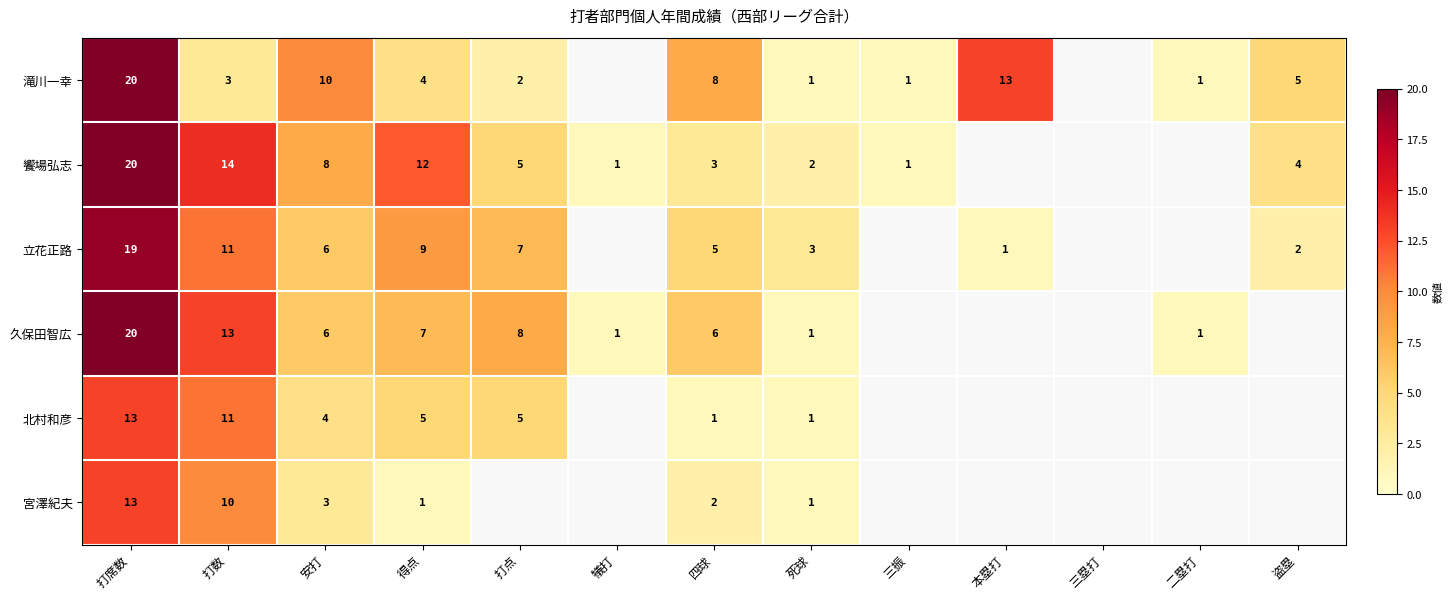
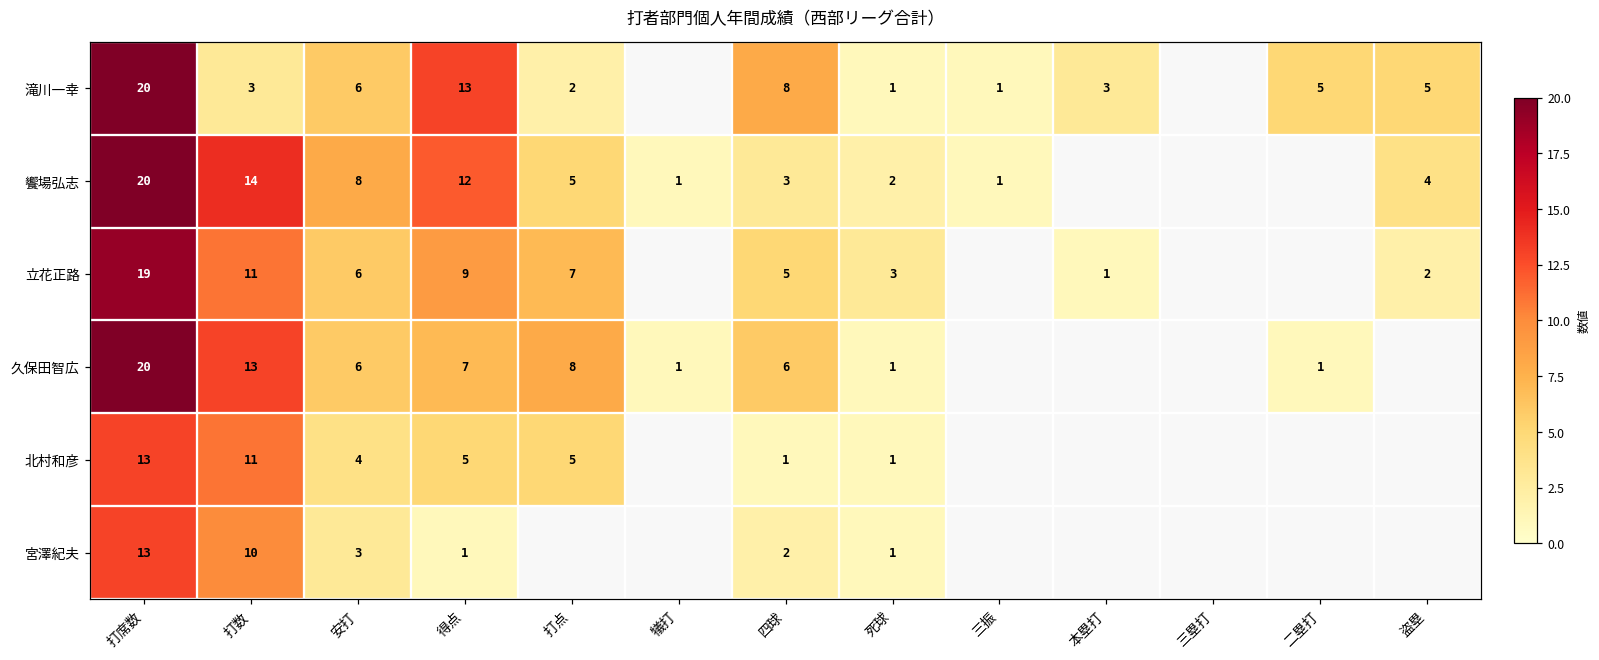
滝川一幸, 安打: 10 -> 6
滝川一幸, 得点: 4 -> 13
滝川一幸, 本塁打: 13 -> 3
滝川一幸, 二塁打: 1 -> 5
